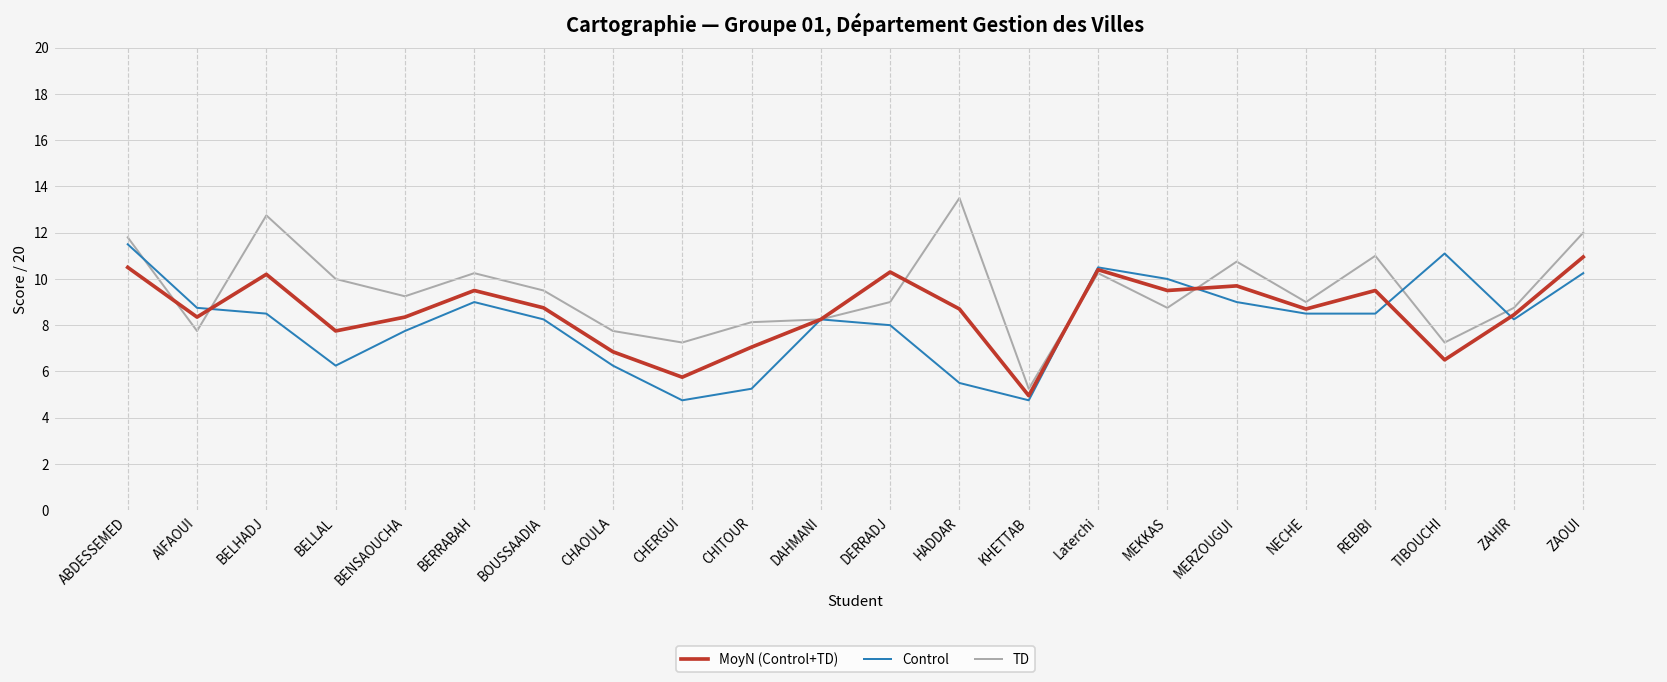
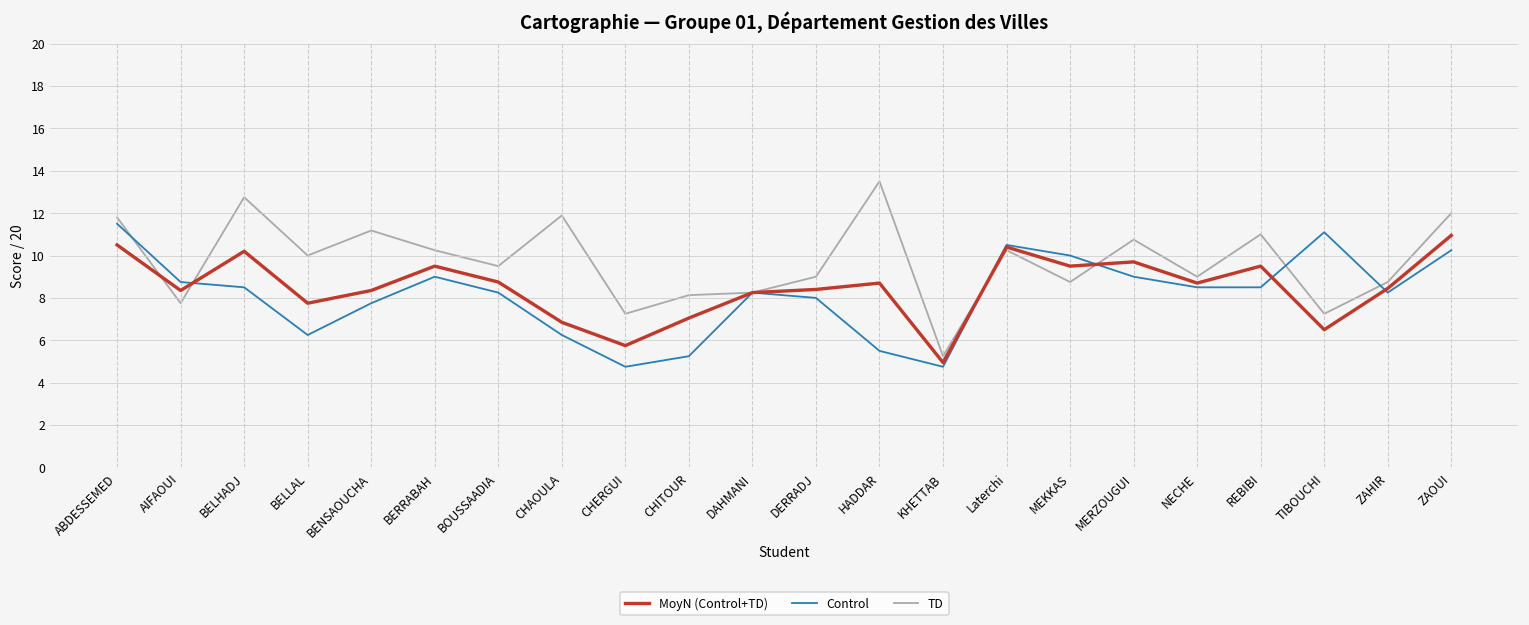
TD, BENSAOUCHA: 9.3 -> 11.2
TD, CHAOULA: 7.8 -> 11.9
MoyN (Control+TD), DERRADJ: 10.3 -> 8.4
